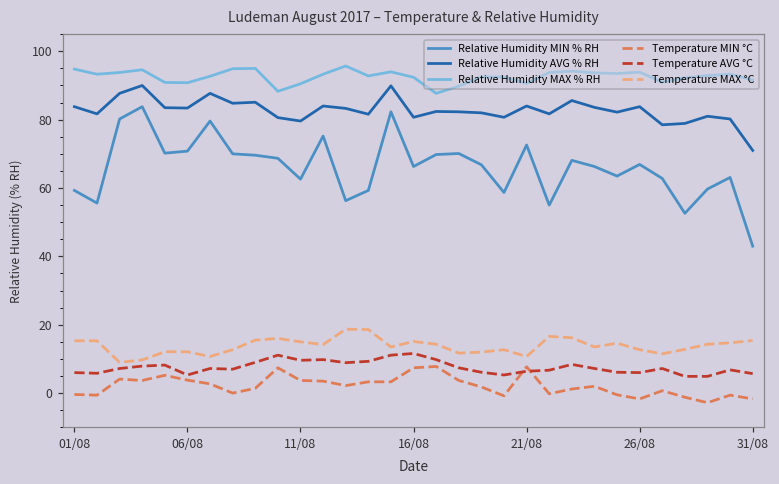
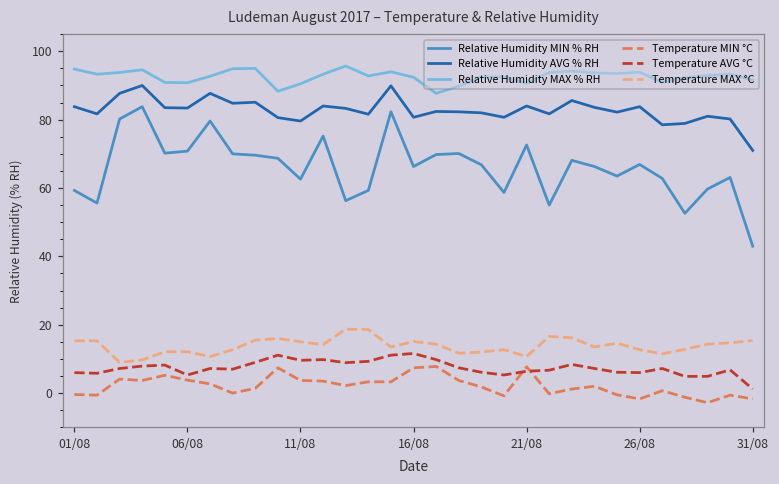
Temperature AVG °C, 31/08: 6 -> 1
